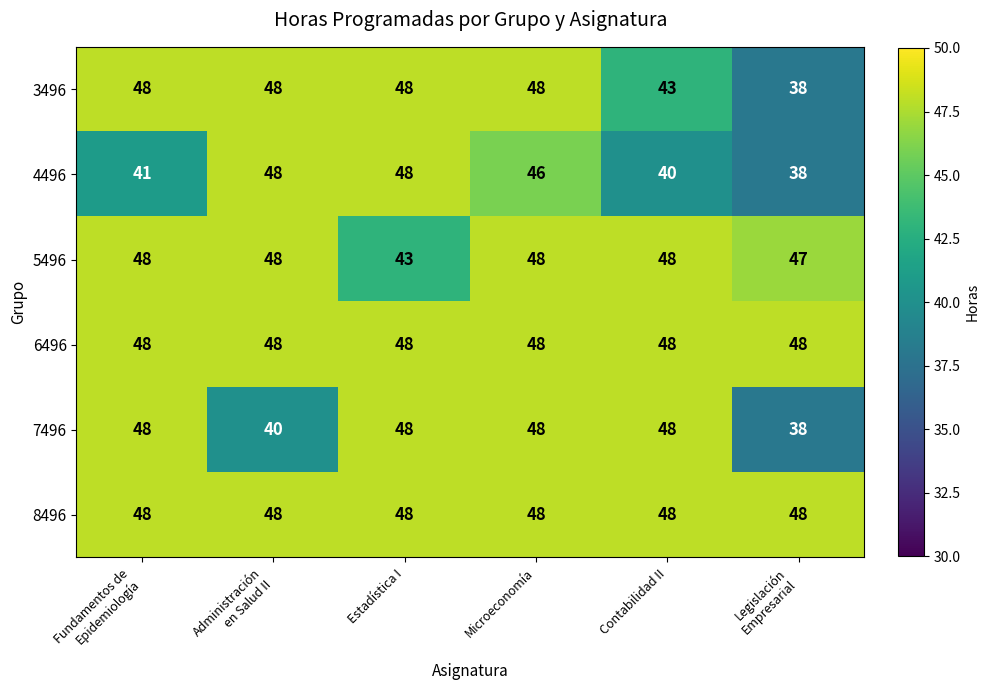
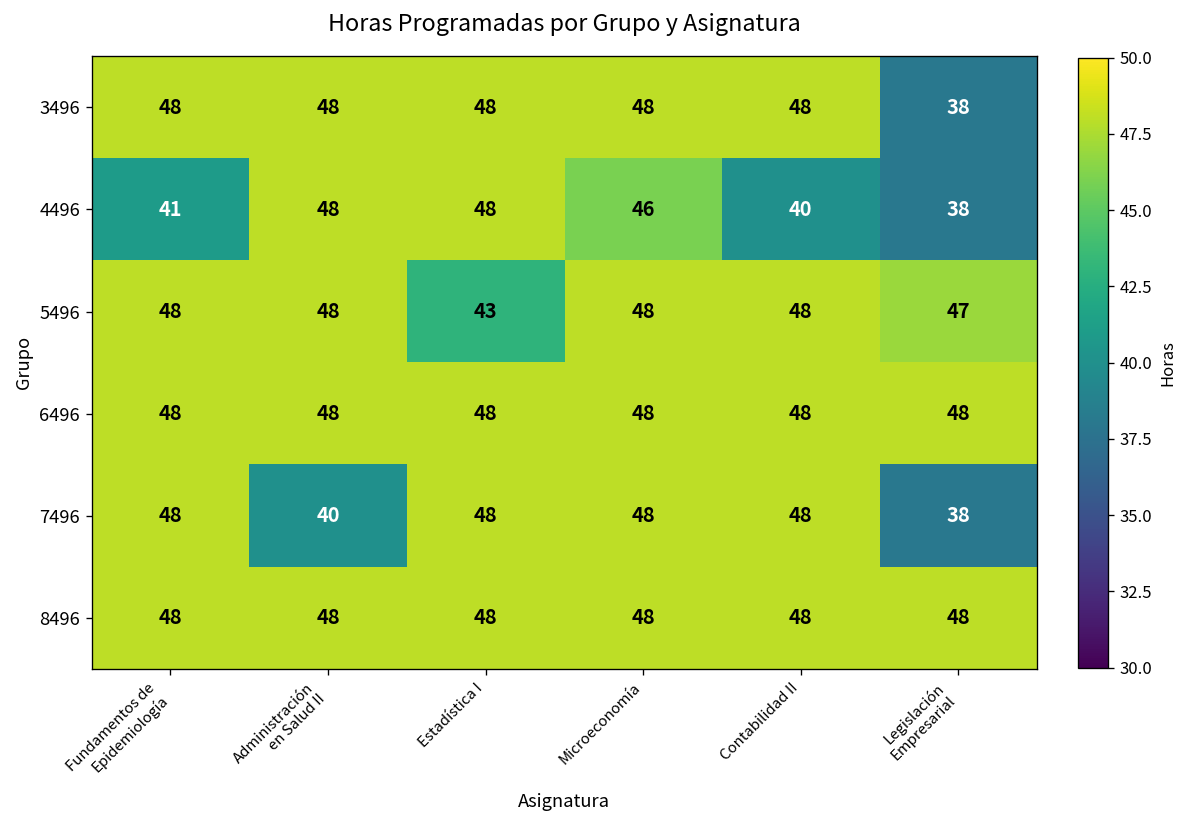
3496, Contabilidad II: 43 -> 48
